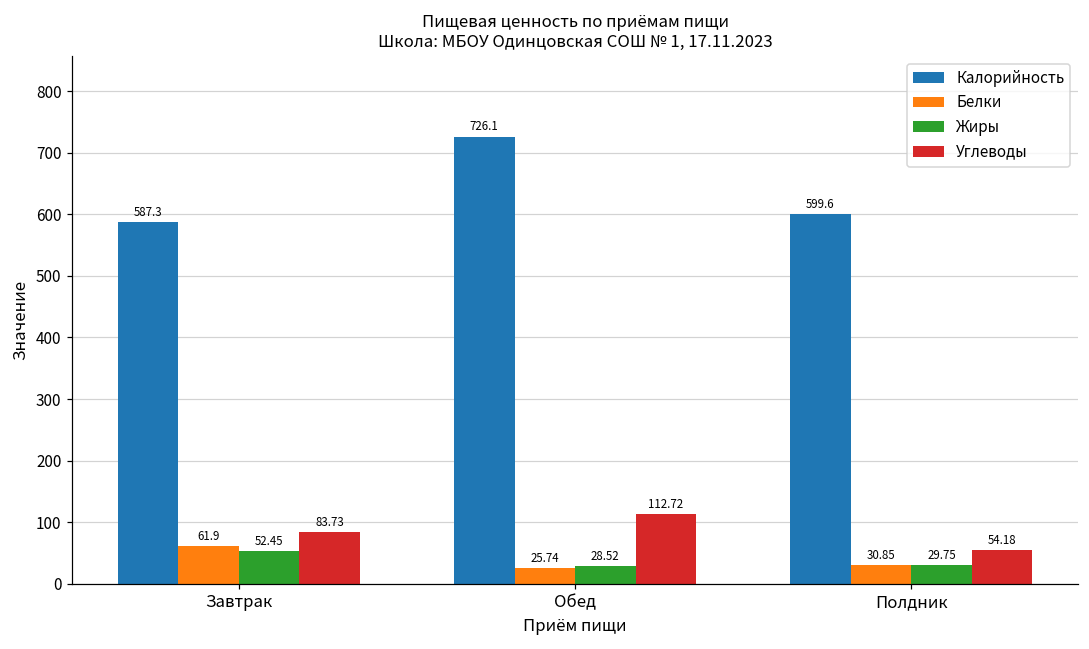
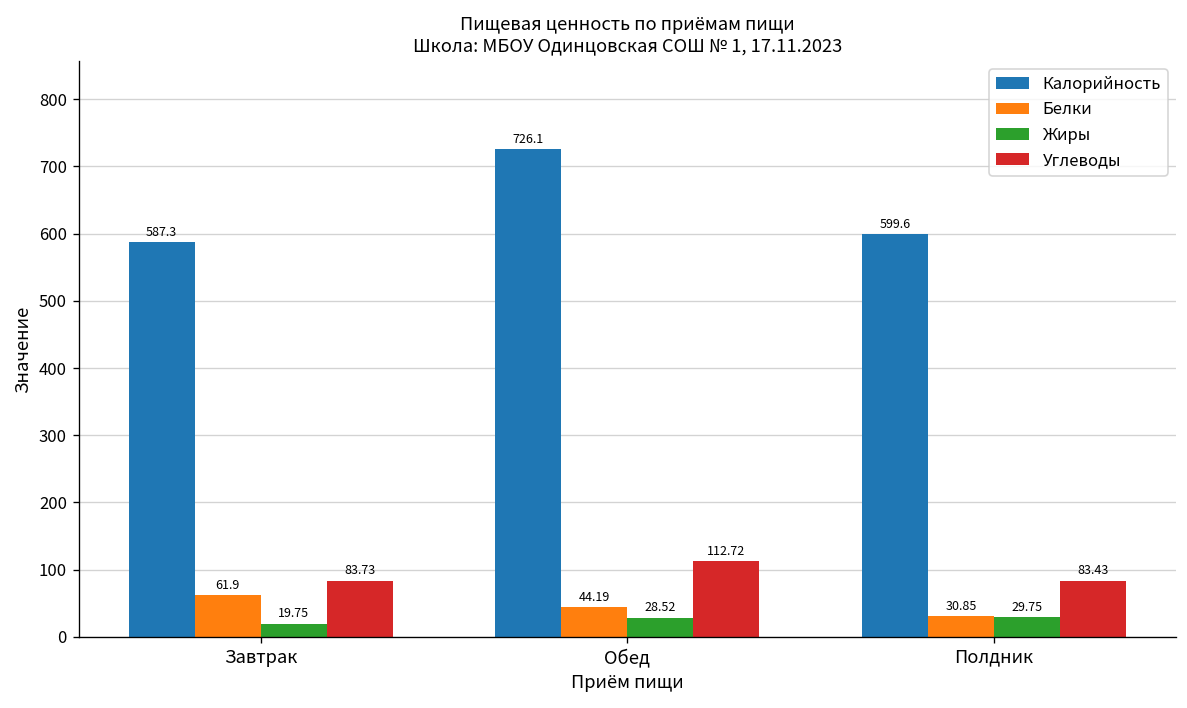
Жиры, Завтрак: 52.45 -> 19.75
Белки, Обед: 25.74 -> 44.19
Углеводы, Полдник: 54.18 -> 83.43
